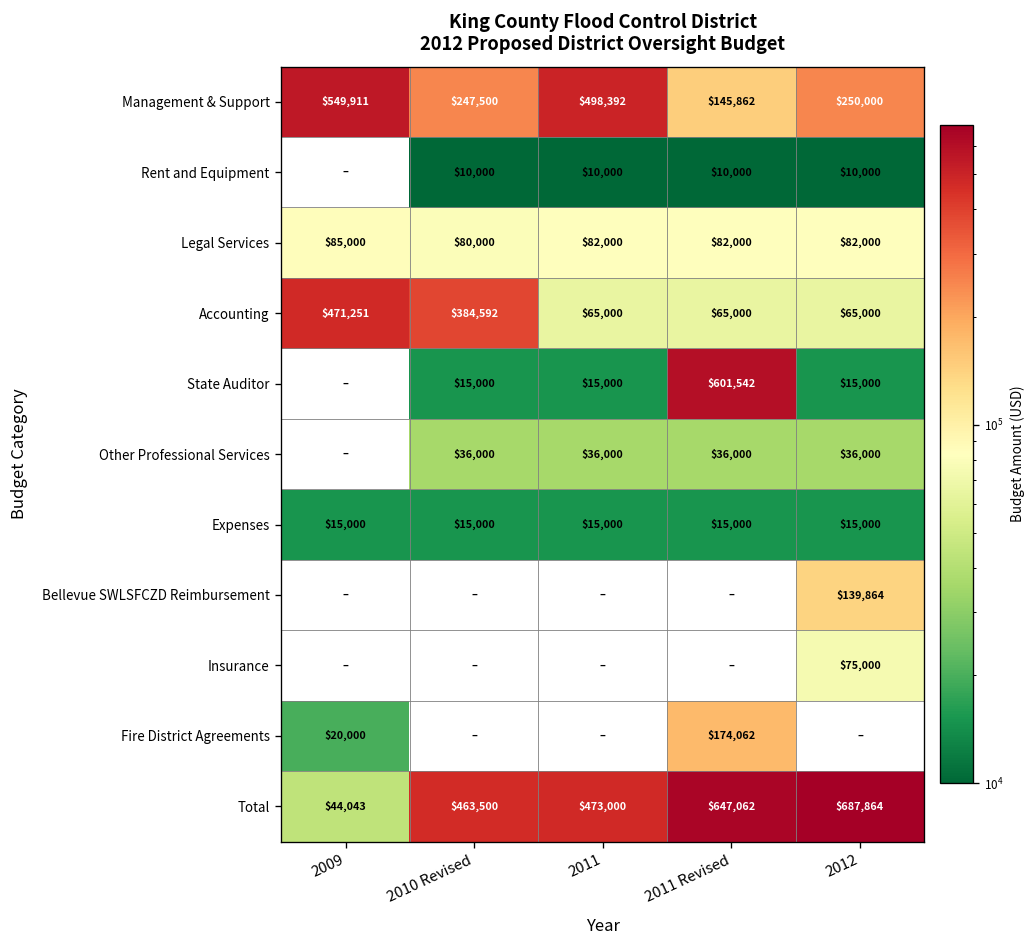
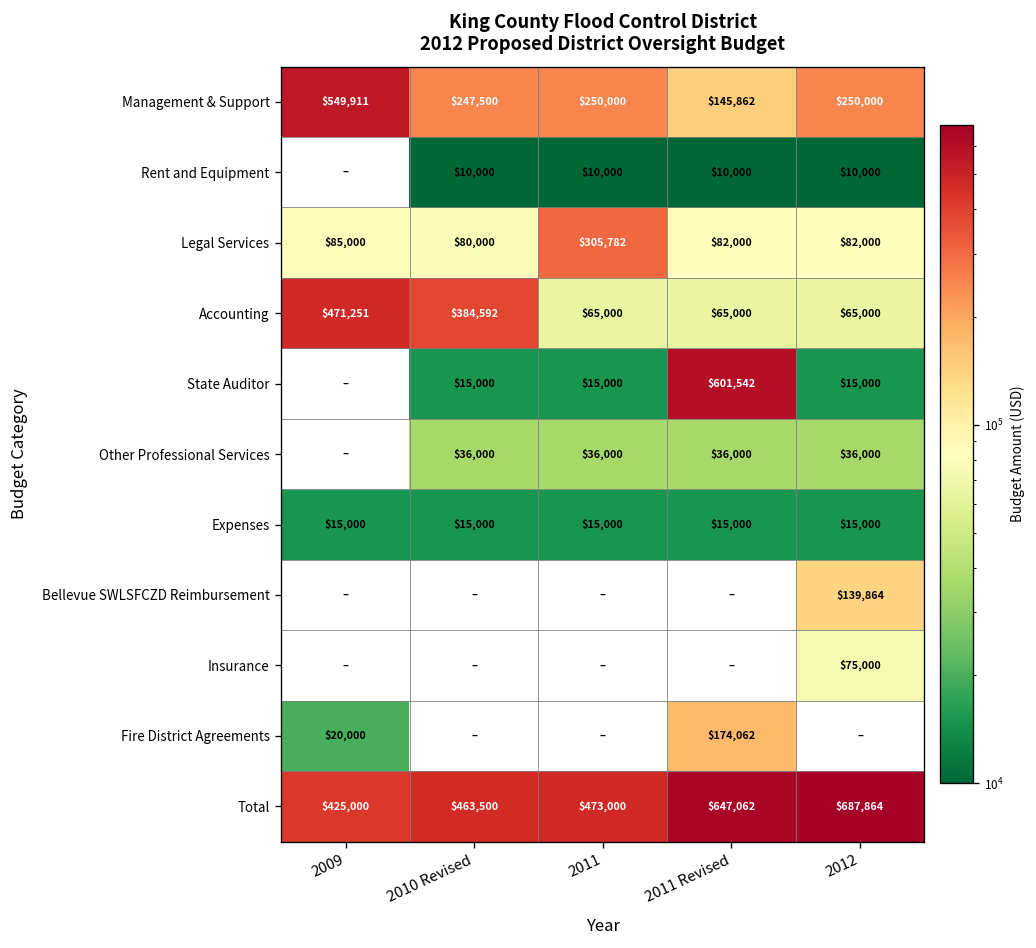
Management & Support, 2011: $498,392 -> $250,000
Legal Services, 2011: $82,000 -> $305,782
Total, 2009: $44,043 -> $425,000
